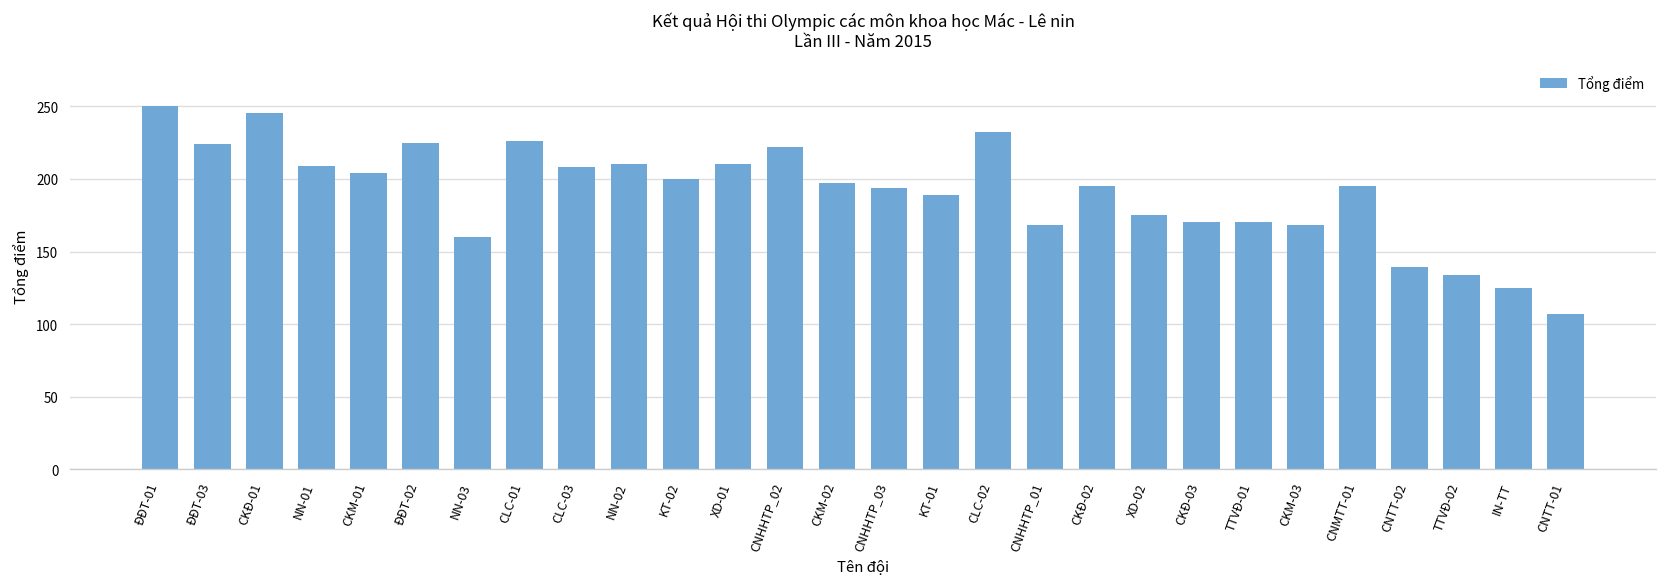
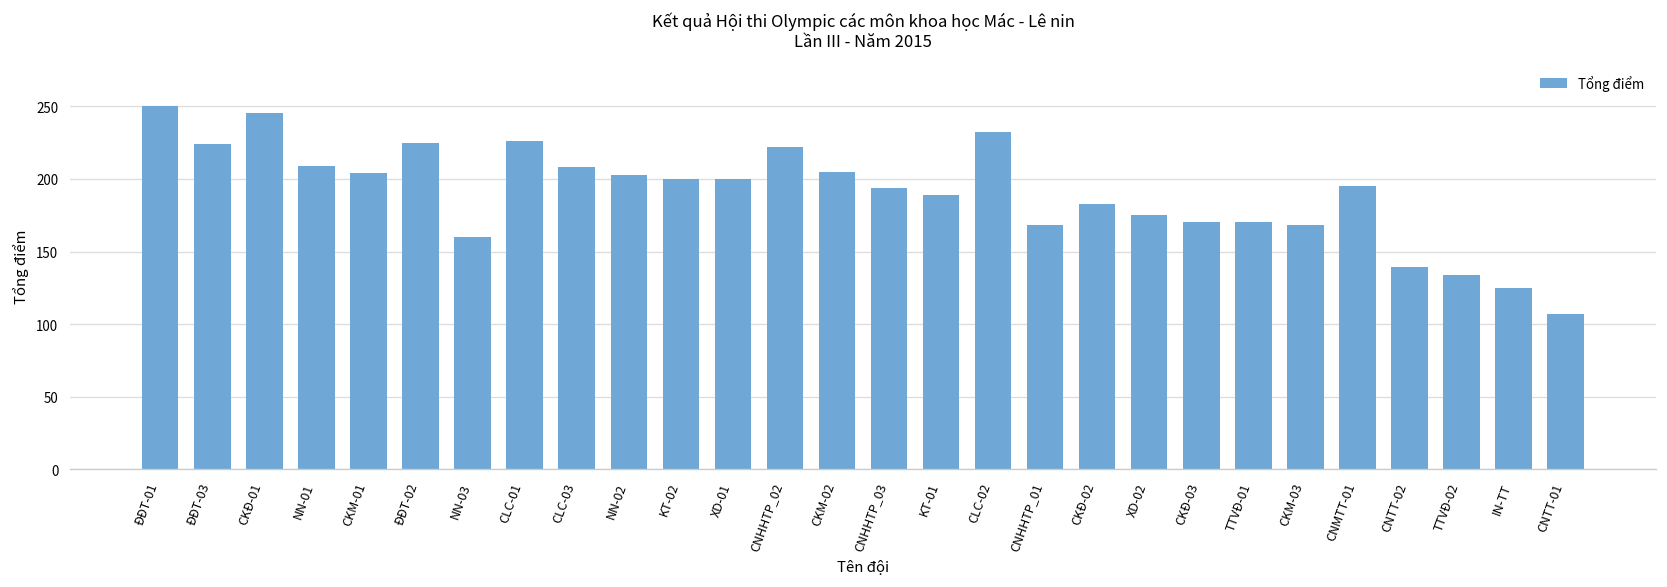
NN-02: 210 -> 203
XD-01: 210 -> 200
CKM-02: 197 -> 205
CKĐ-02: 195 -> 183
